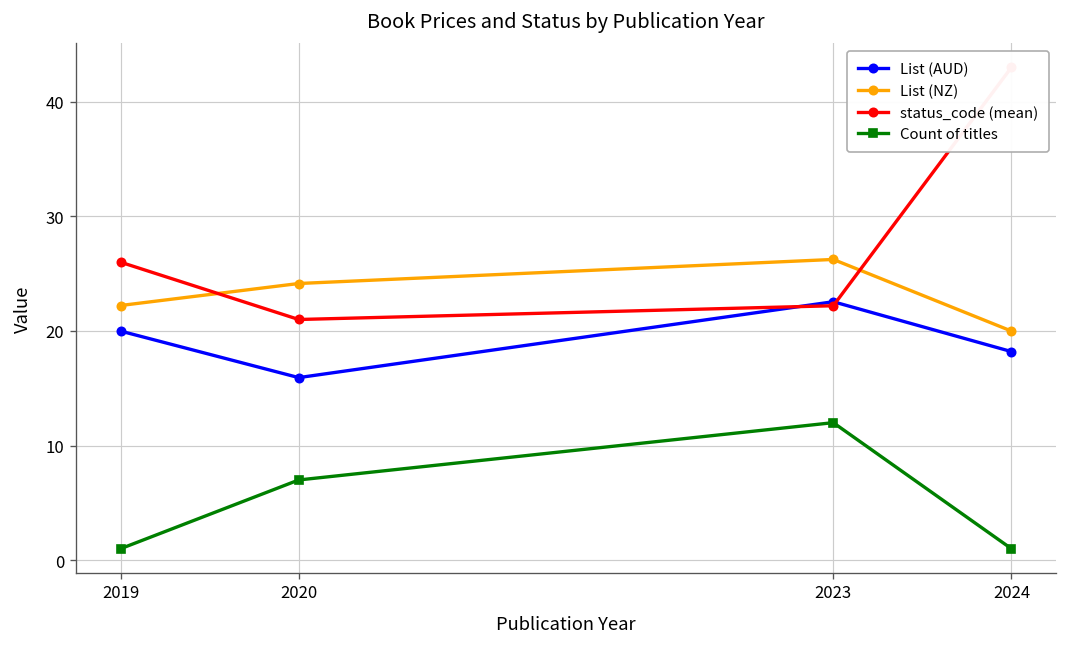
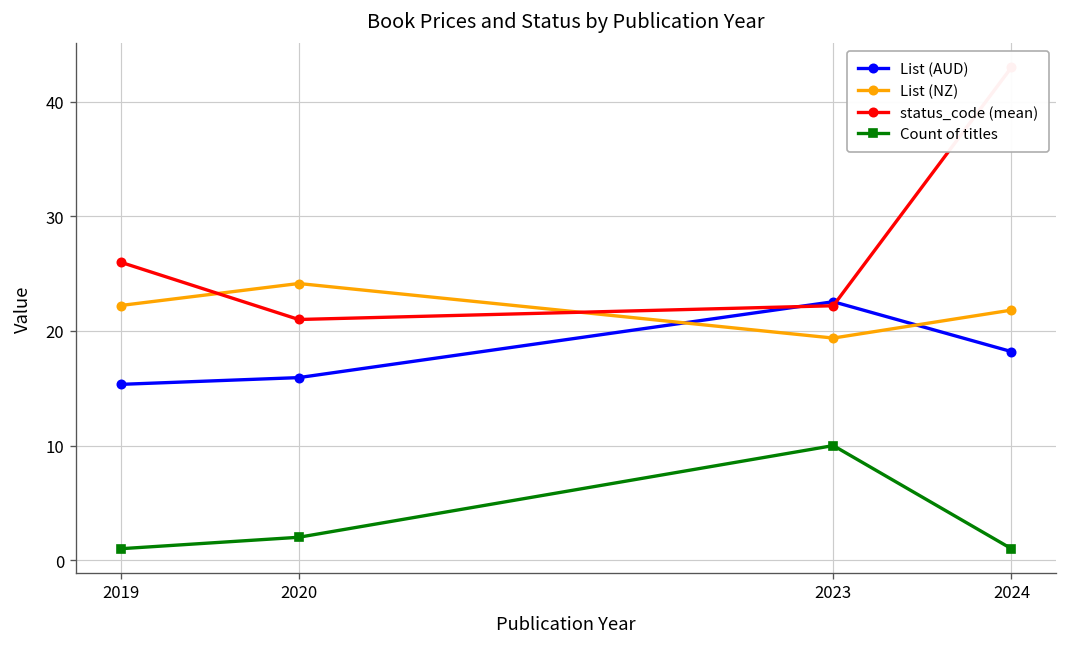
List (AUD), 2019: 20 -> 15
Count of titles, 2020: 7 -> 2
List (NZ), 2023: 26 -> 19
Count of titles, 2023: 12 -> 10
List (NZ), 2024: 20 -> 22
